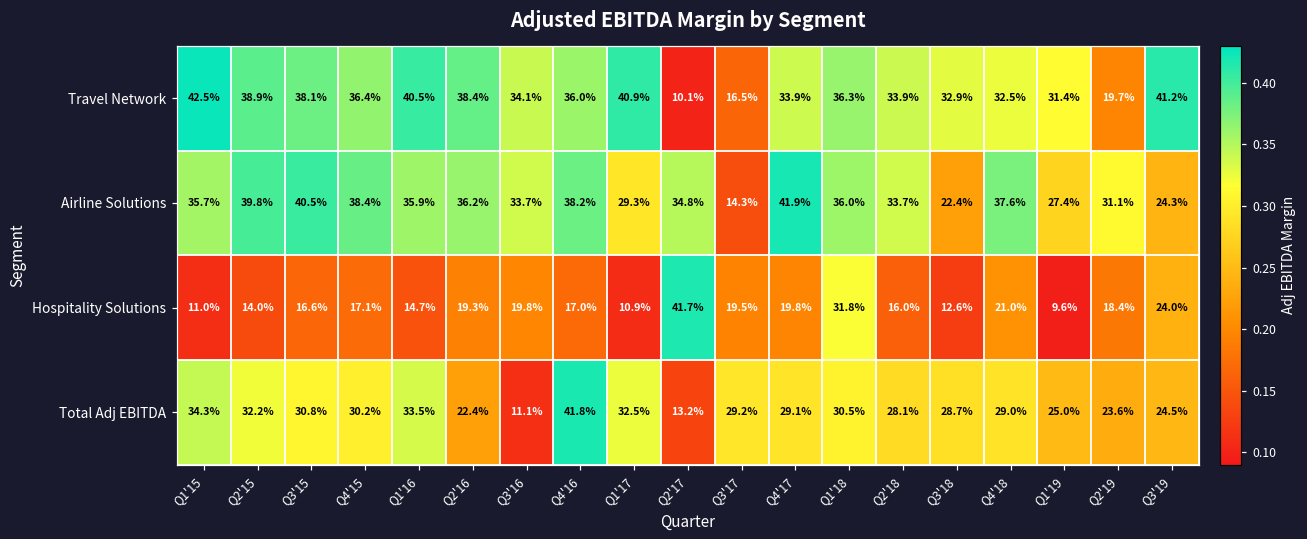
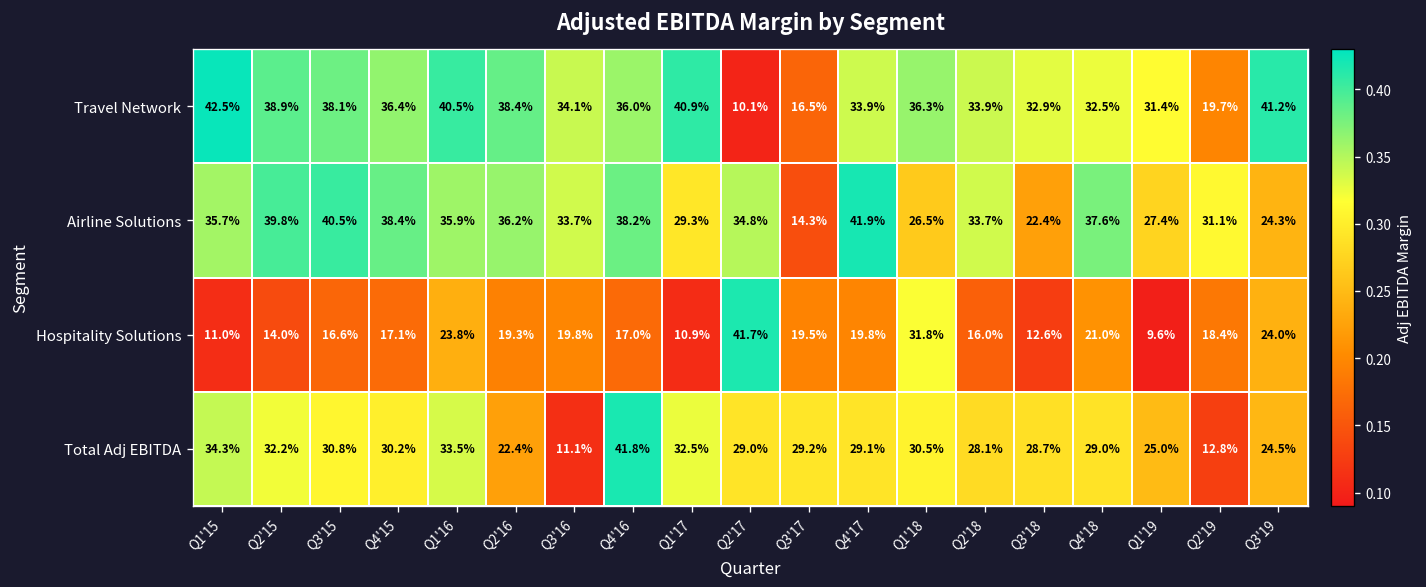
Airline Solutions, Q1'18: 36.0% -> 26.5%
Hospitality Solutions, Q1'16: 14.7% -> 23.8%
Total Adj EBITDA, Q2'17: 13.2% -> 29.0%
Total Adj EBITDA, Q2'19: 23.6% -> 12.8%
